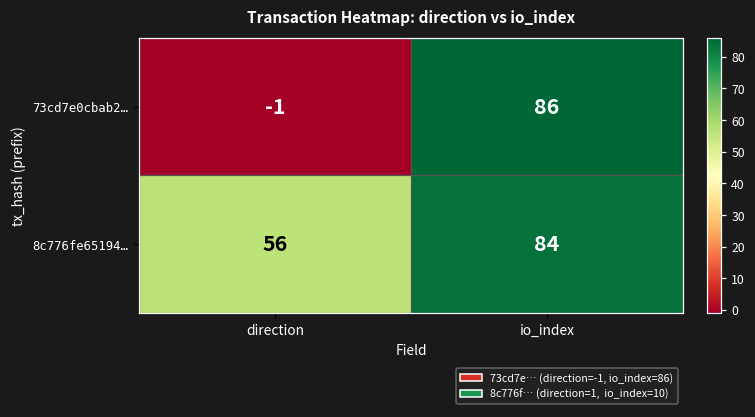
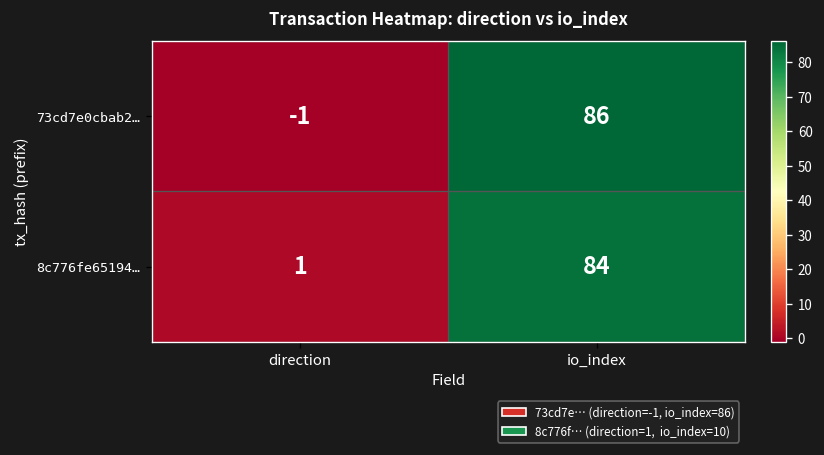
8c776fe65194…, direction: 56 -> 1
